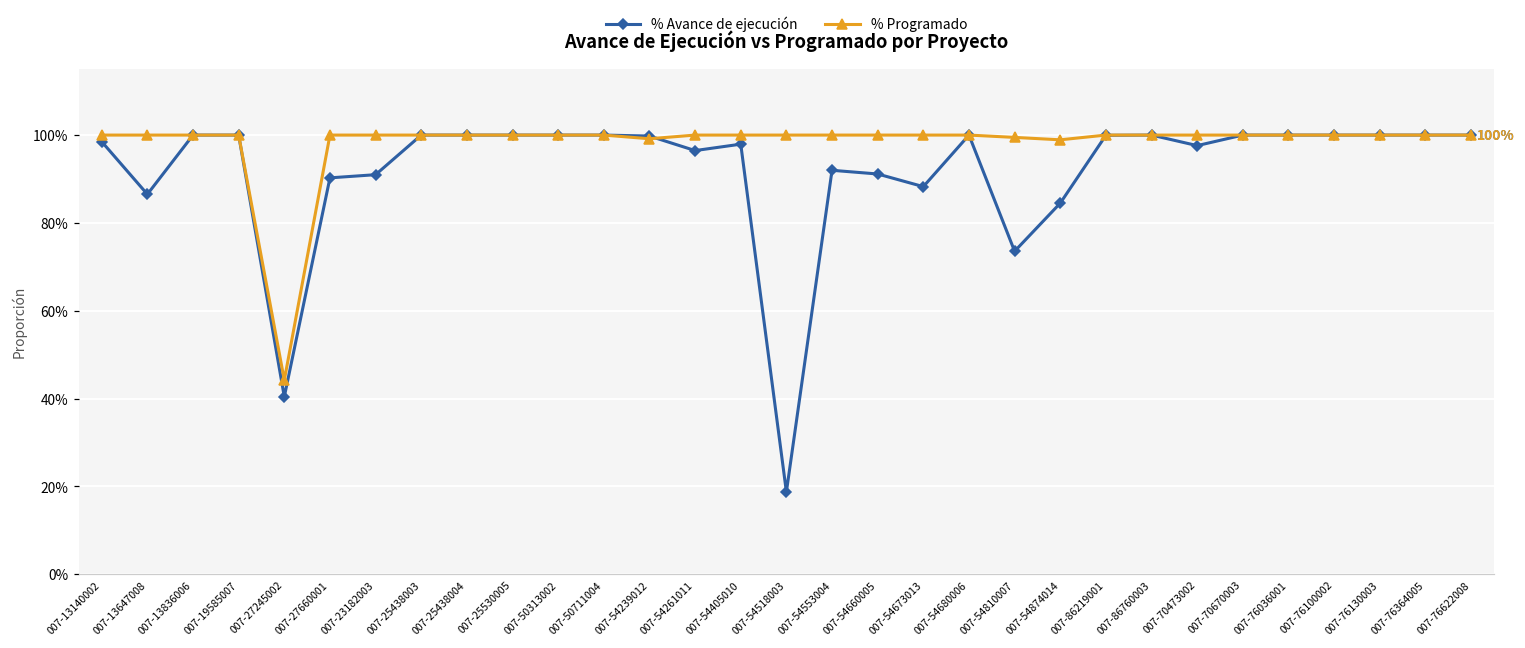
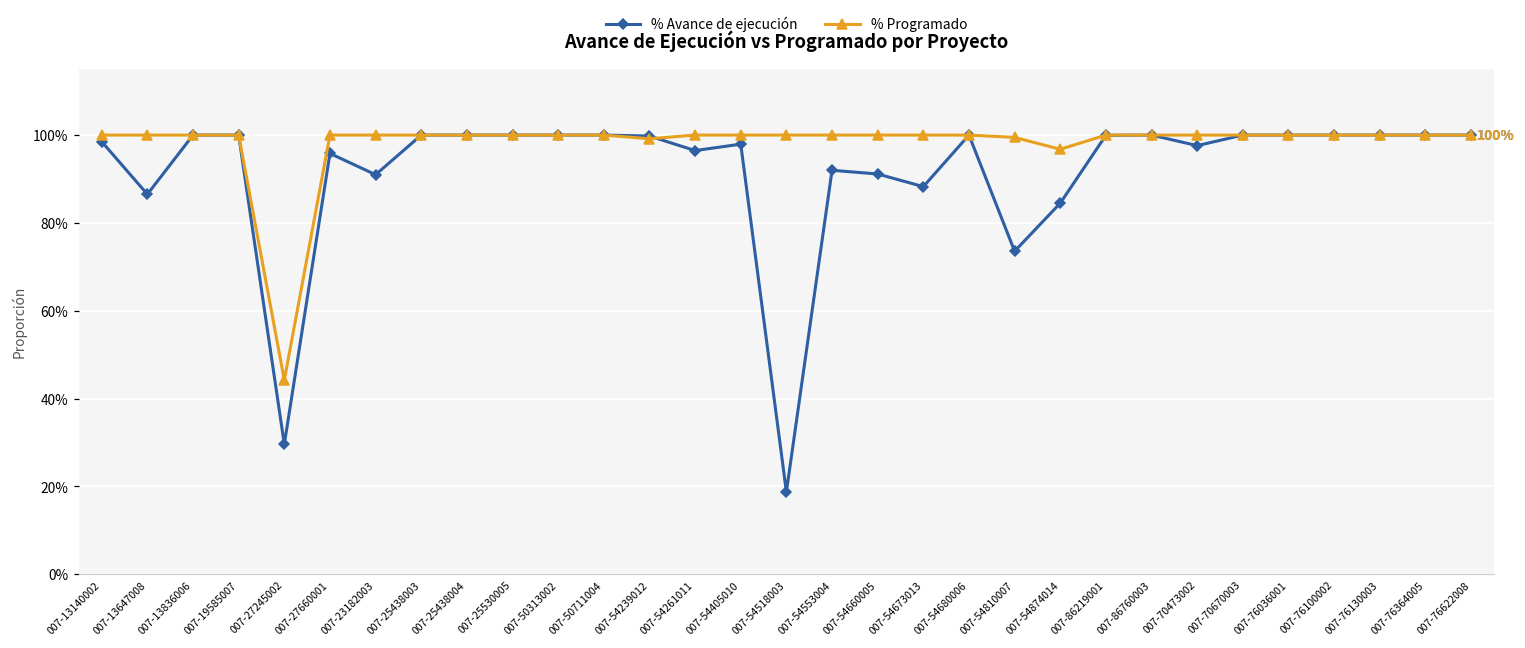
% Avance de ejecución, 007-27245002: 40% -> 30%
% Avance de ejecución, 007-27660001: 90% -> 96%
% Programado, 007-54874014: 99% -> 97%
